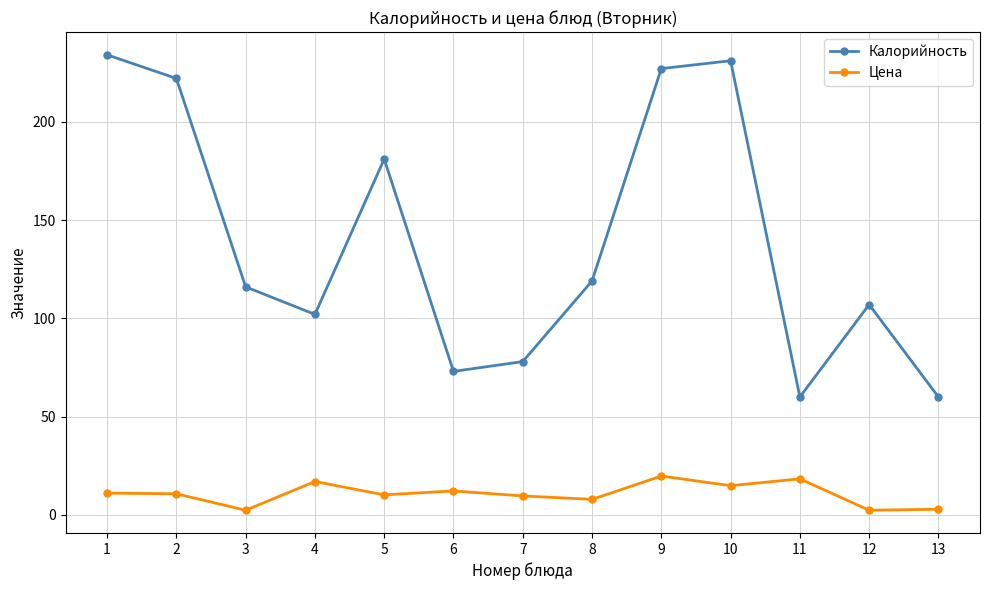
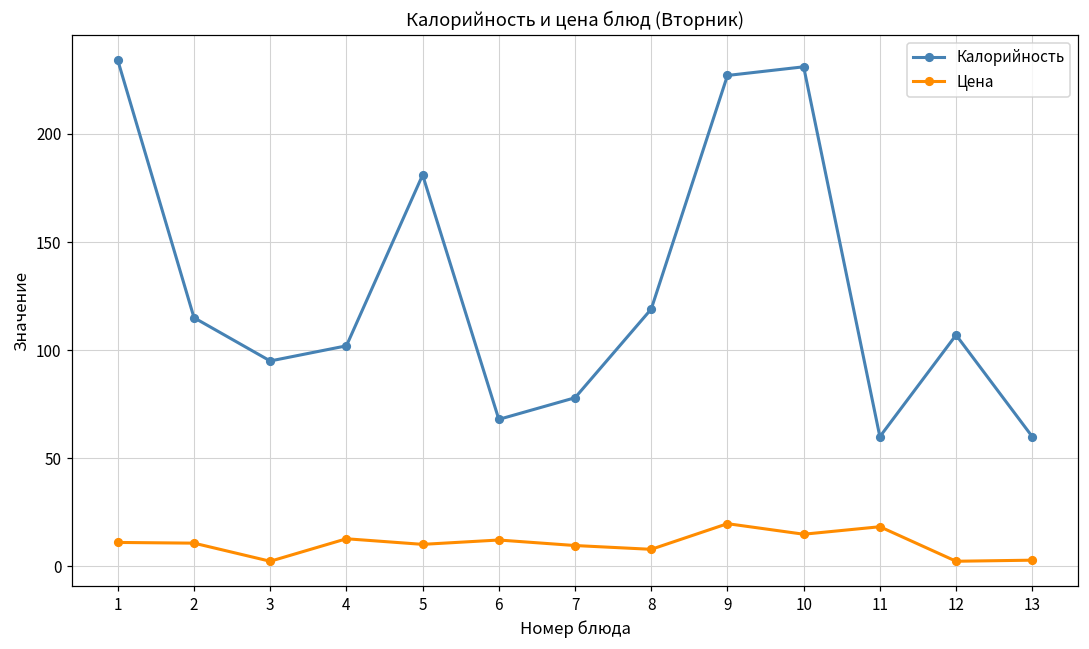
Калорийность, 2: 222 -> 115
Калорийность, 3: 116 -> 95
Цена, 4: 17 -> 13
Калорийность, 6: 73 -> 68
